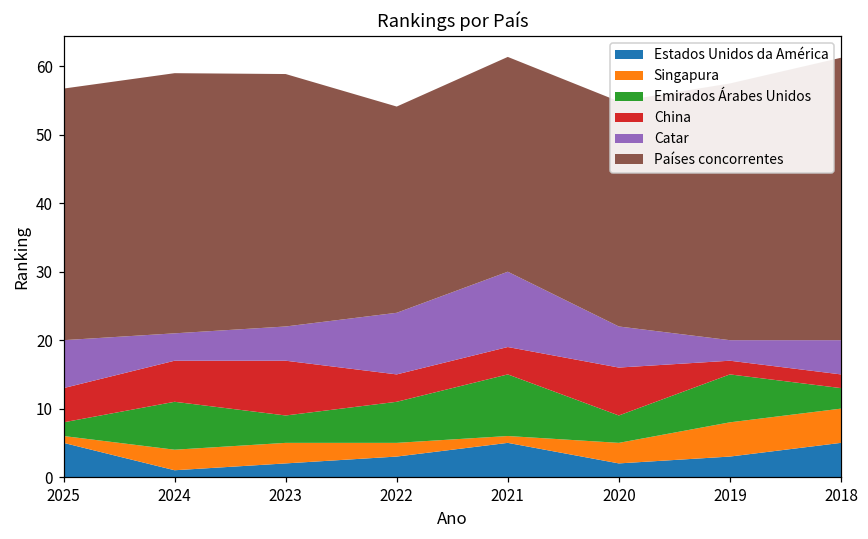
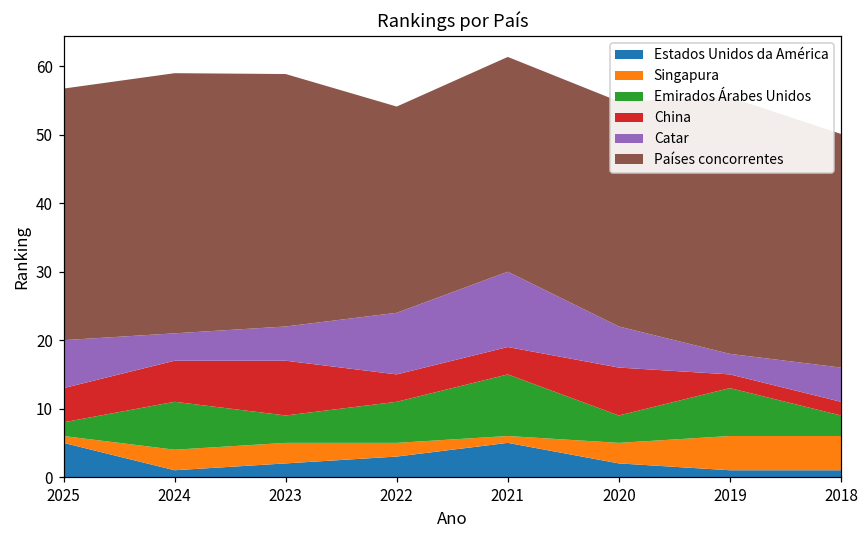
Estados Unidos da América, 2019: 3 -> 1
Estados Unidos da América, 2018: 5 -> 1
Países concorrentes, 2018: 41 -> 34
